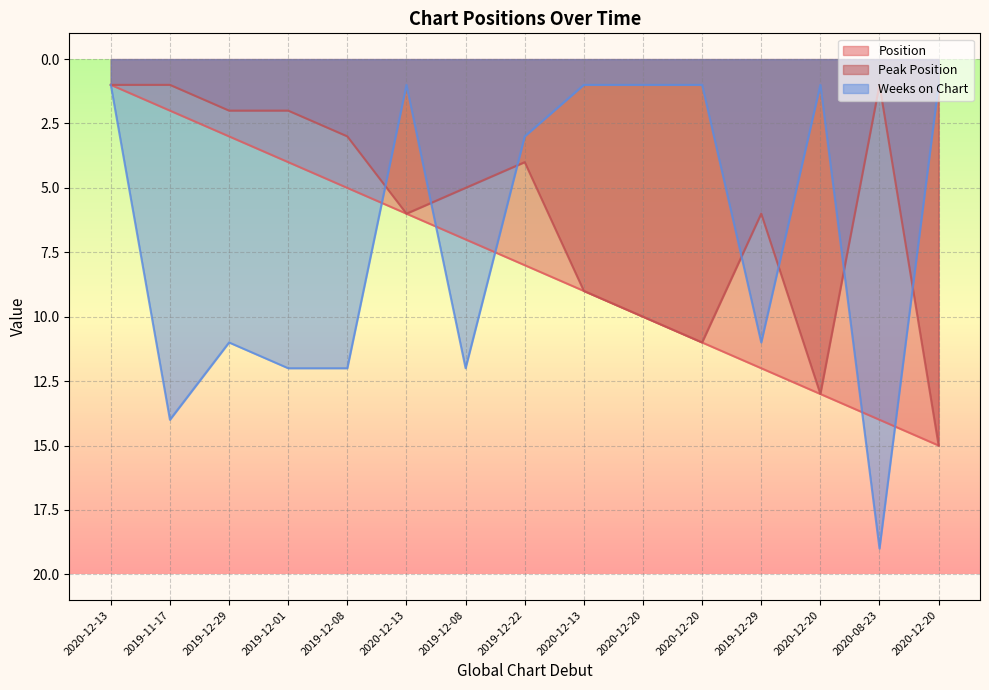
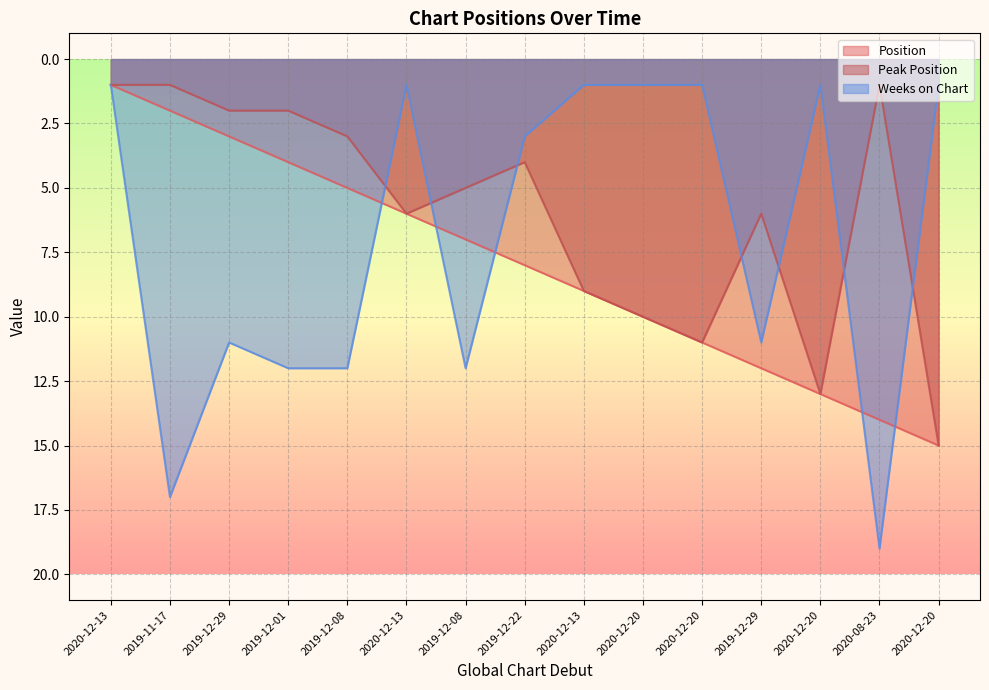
Weeks on Chart, 2019-11-17: 14 -> 17
